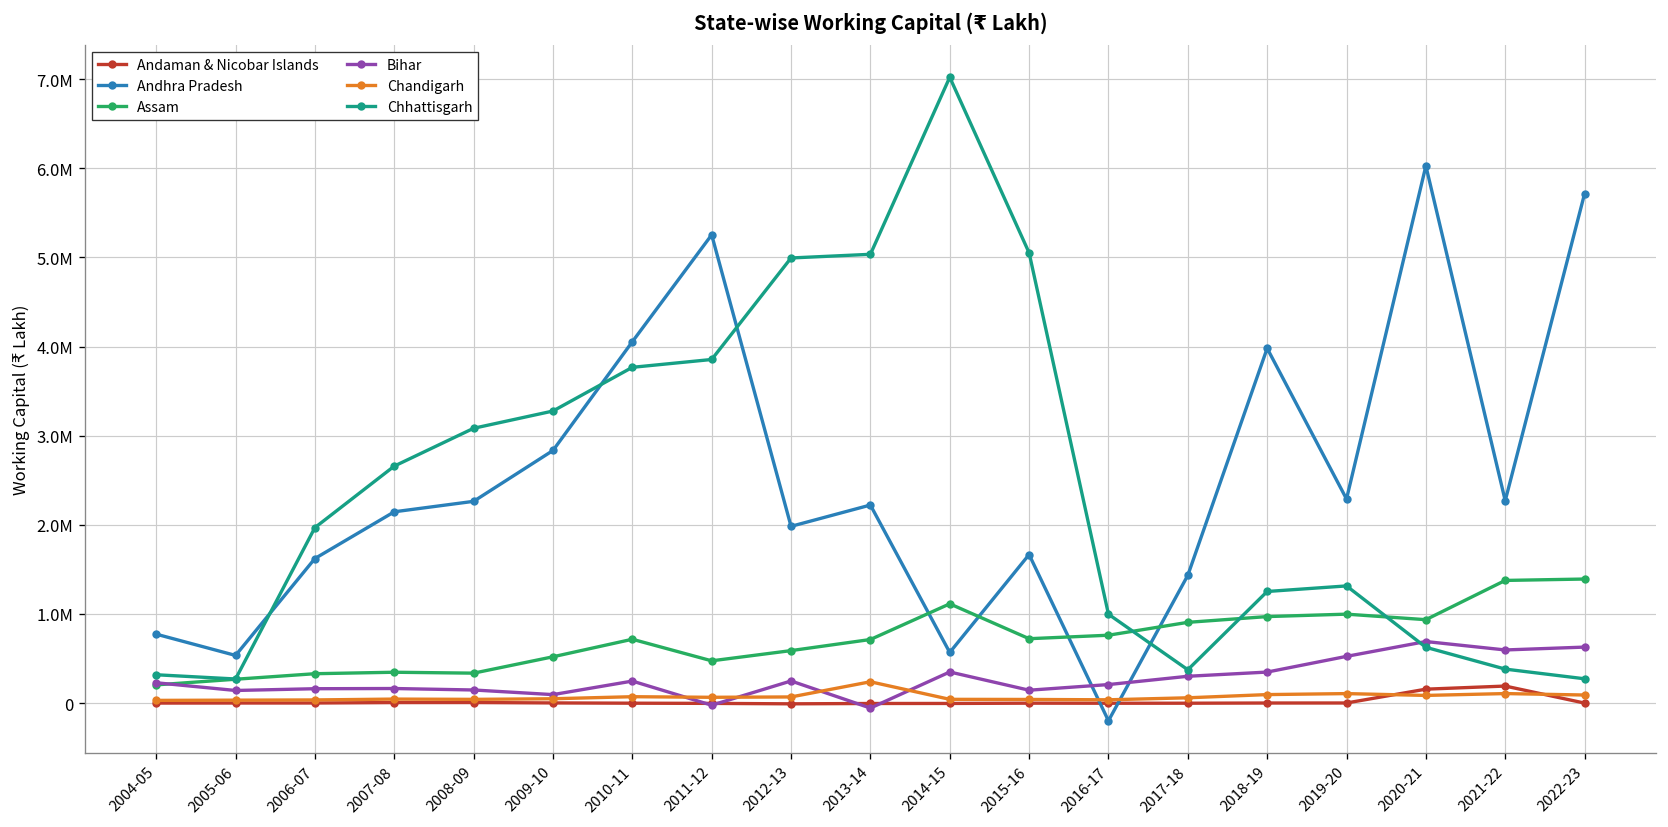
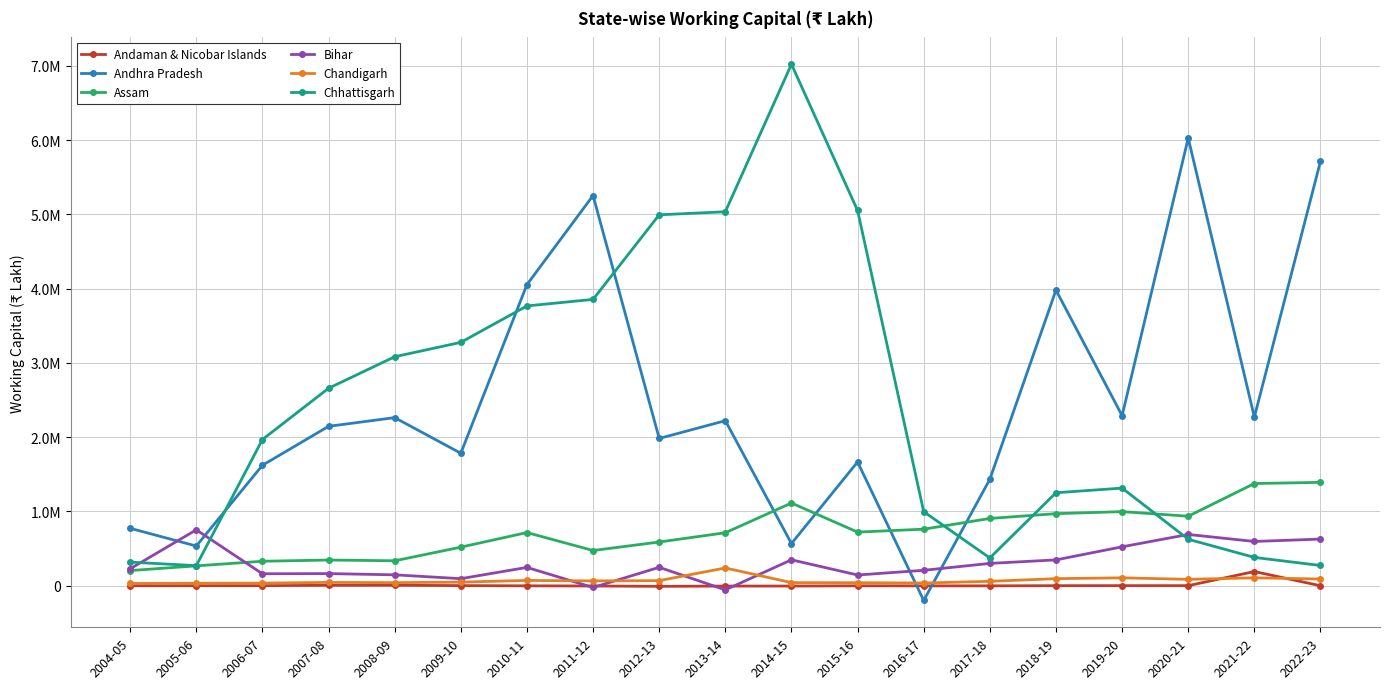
Bihar, 2005-06: 100000 -> 800000
Andhra Pradesh, 2009-10: 2800000 -> 1800000
Andaman & Nicobar Islands, 2020-21: 200000 -> 0
